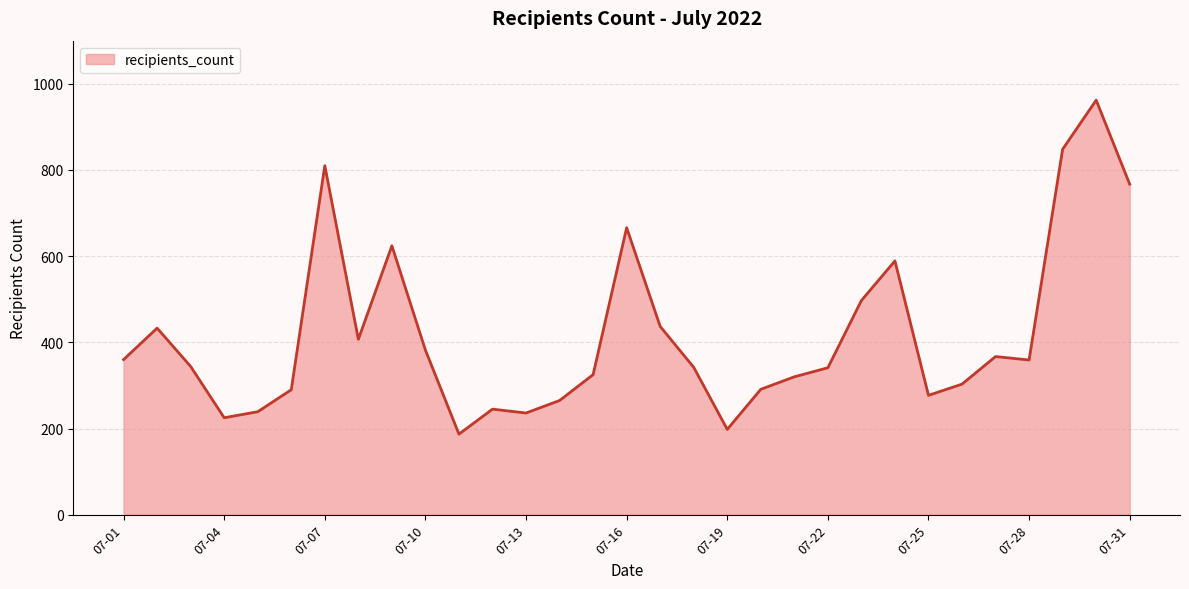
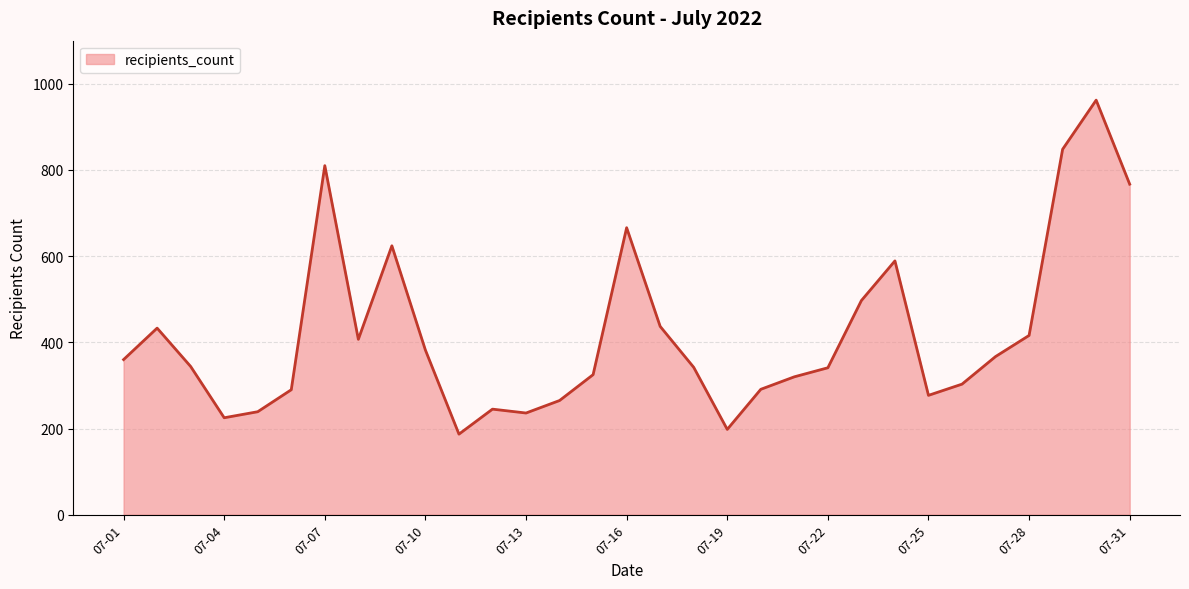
07-28: 360 -> 420
